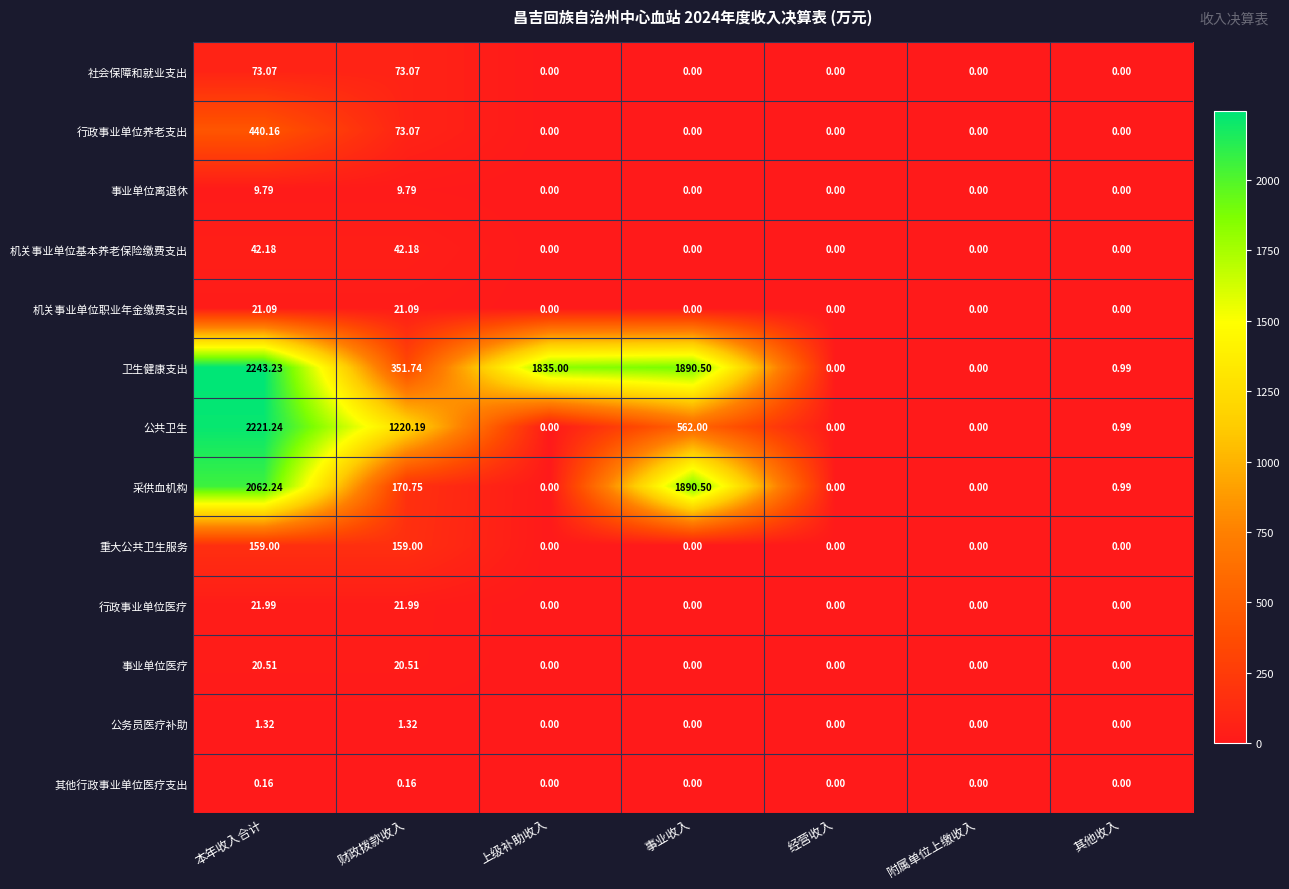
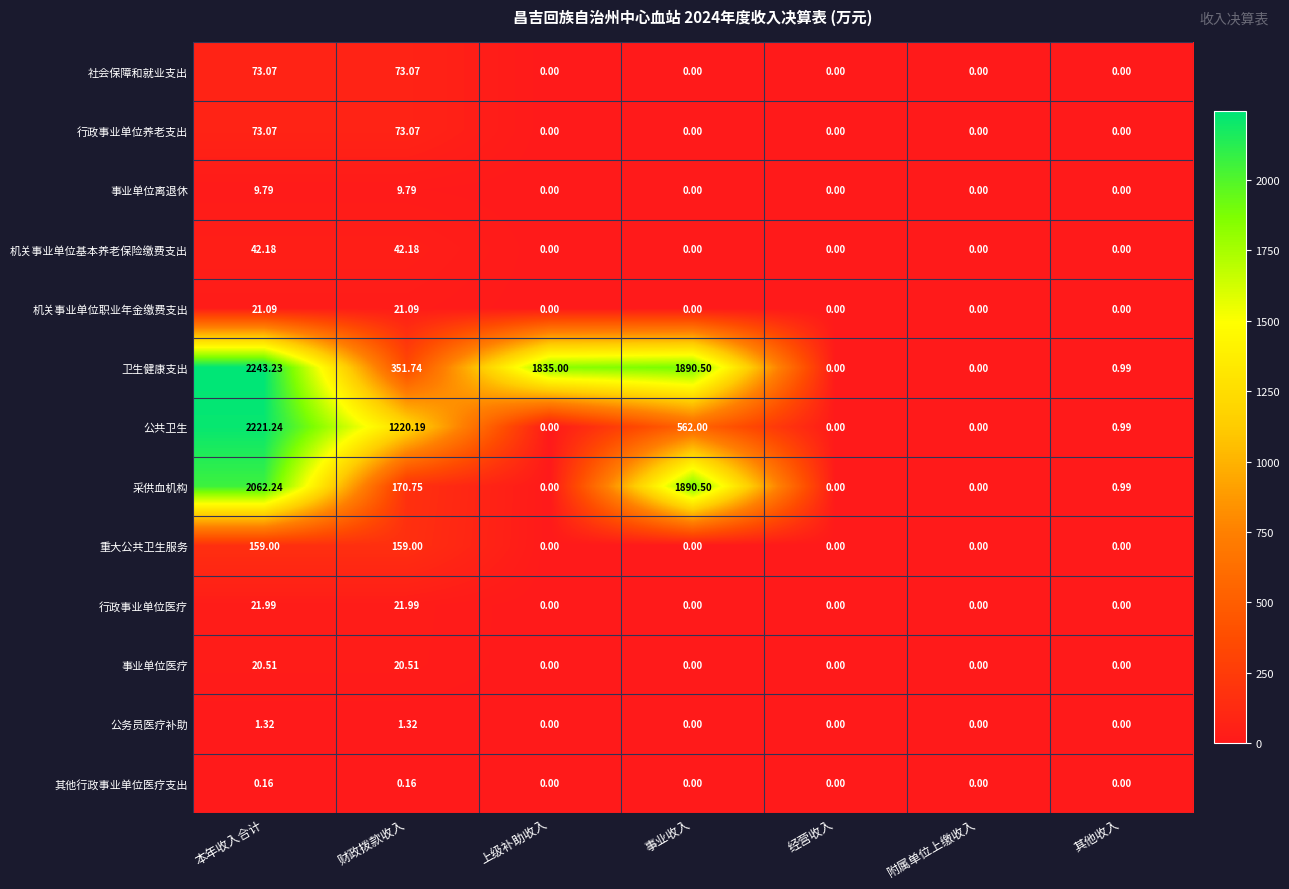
行政事业单位养老支出, 本年收入合计: 440.16 -> 73.07
